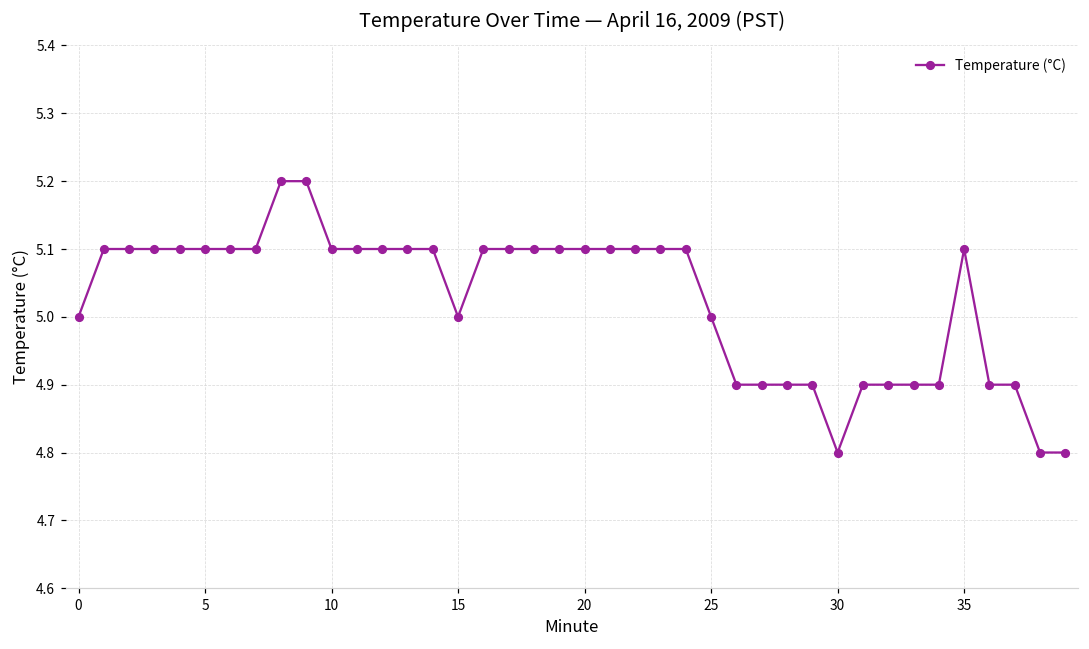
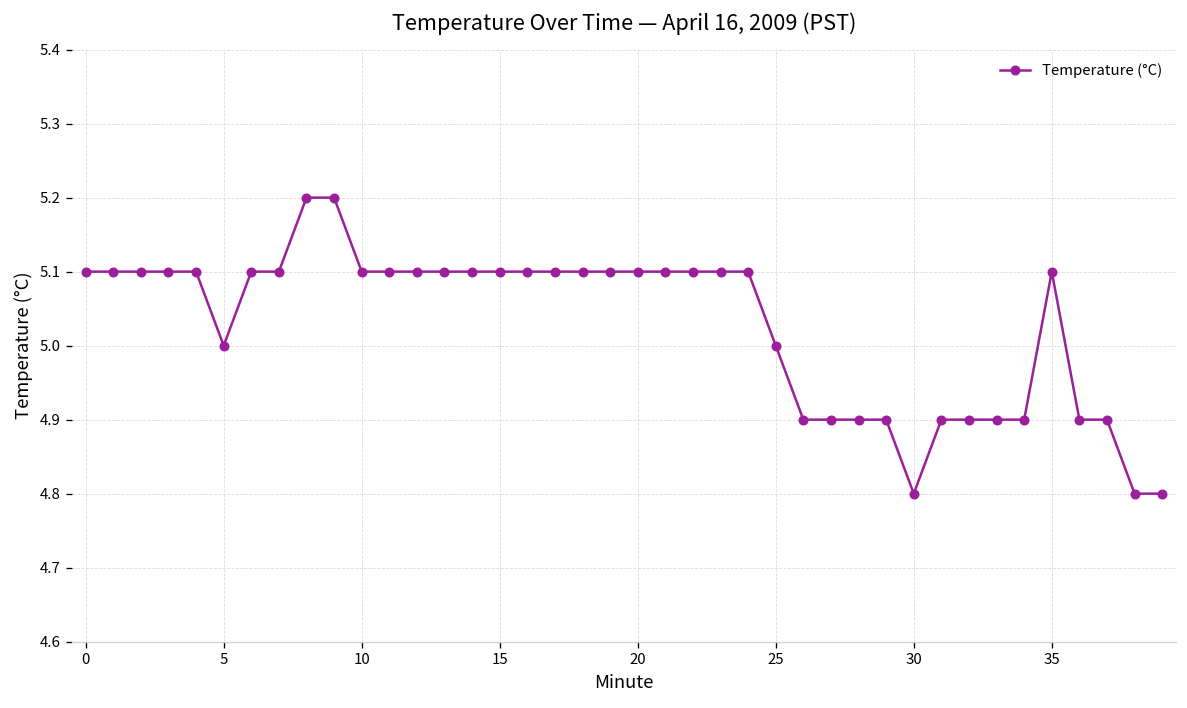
0: 5.0 -> 5.1
5: 5.1 -> 5.0
15: 5.0 -> 5.1
